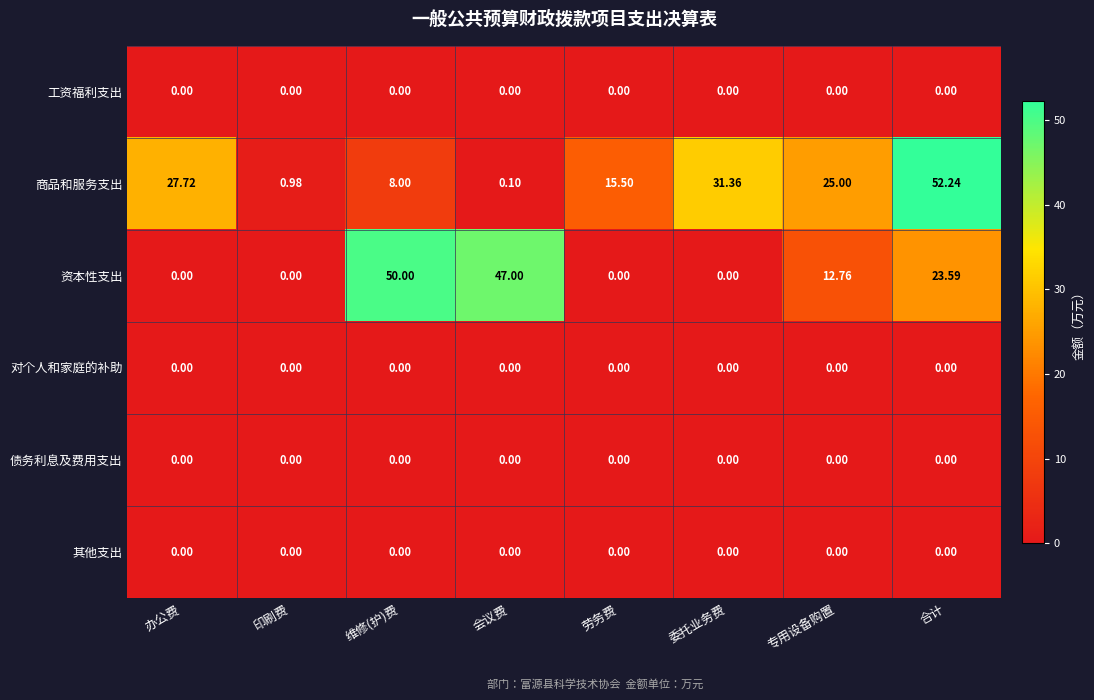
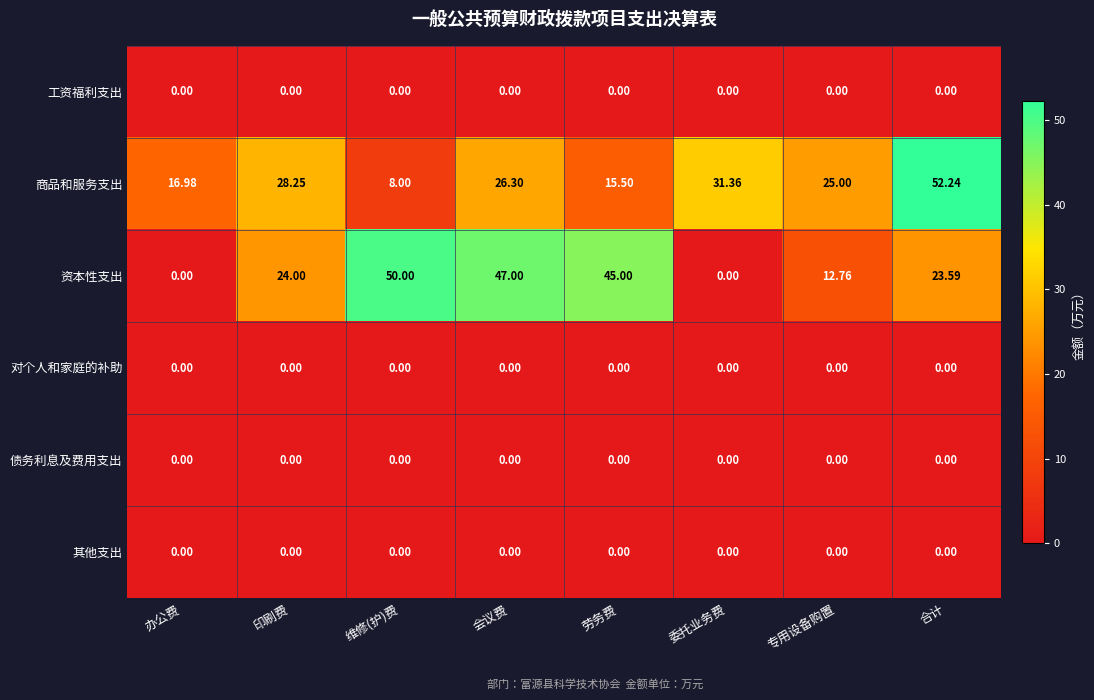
商品和服务支出, 办公费: 27.72 -> 16.98
商品和服务支出, 印刷费: 0.98 -> 28.25
商品和服务支出, 会议费: 0.10 -> 26.30
资本性支出, 印刷费: 0.00 -> 24.00
资本性支出, 劳务费: 0.00 -> 45.00
